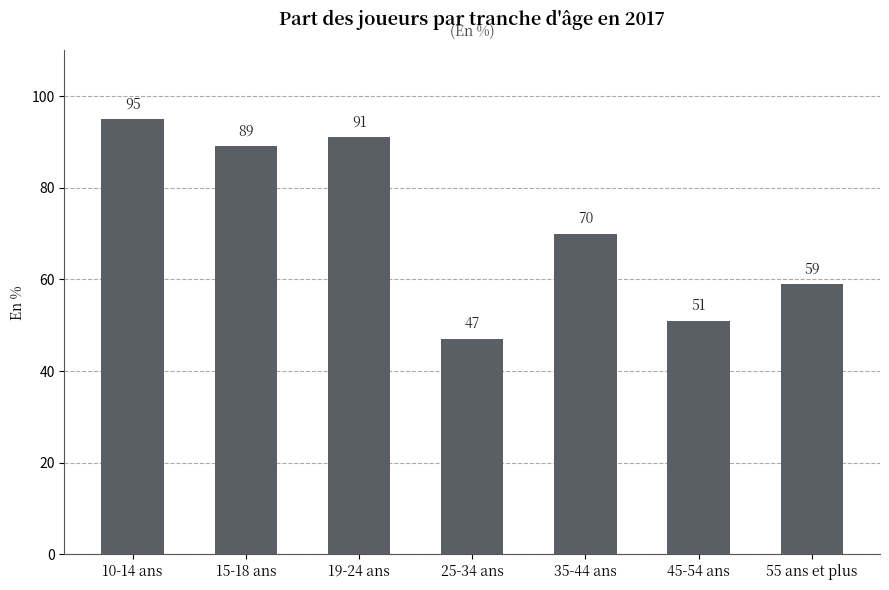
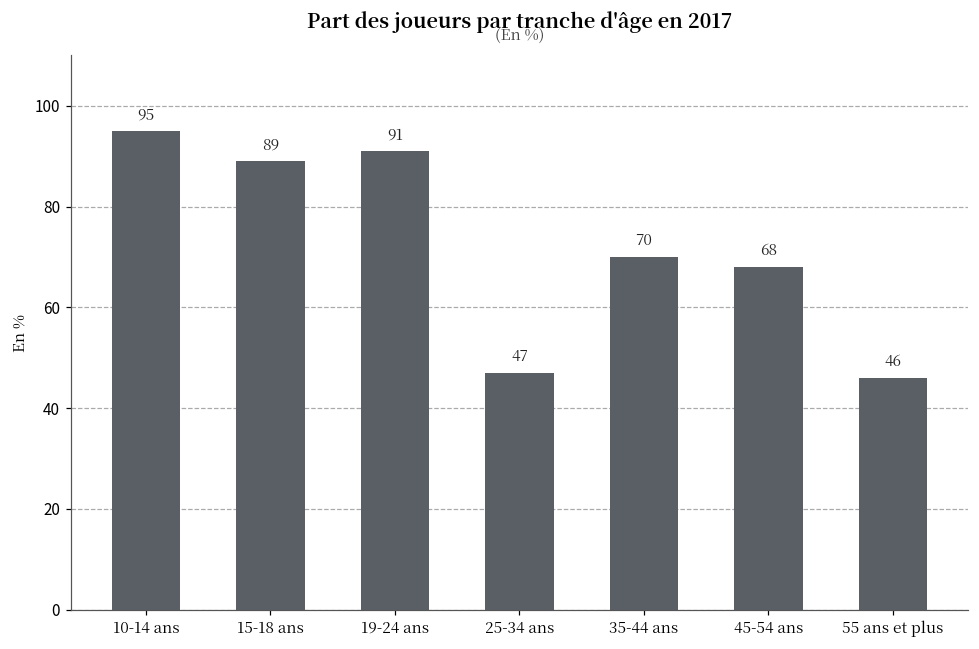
45-54 ans: 51 -> 68
55 ans et plus: 59 -> 46
